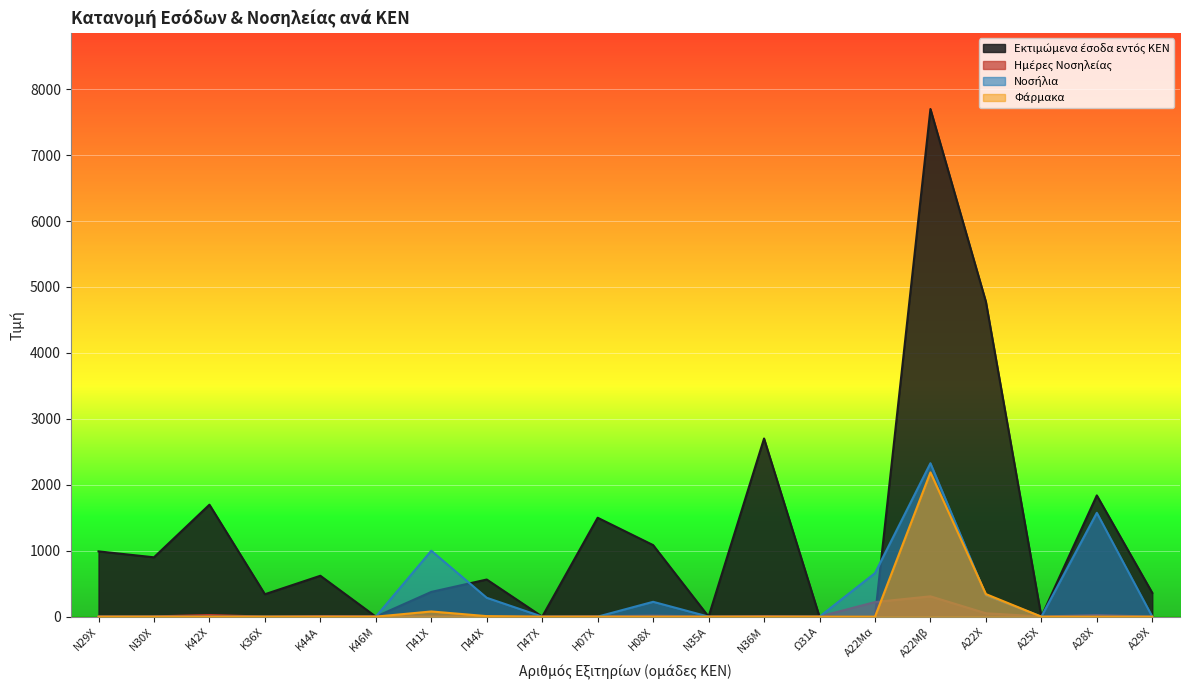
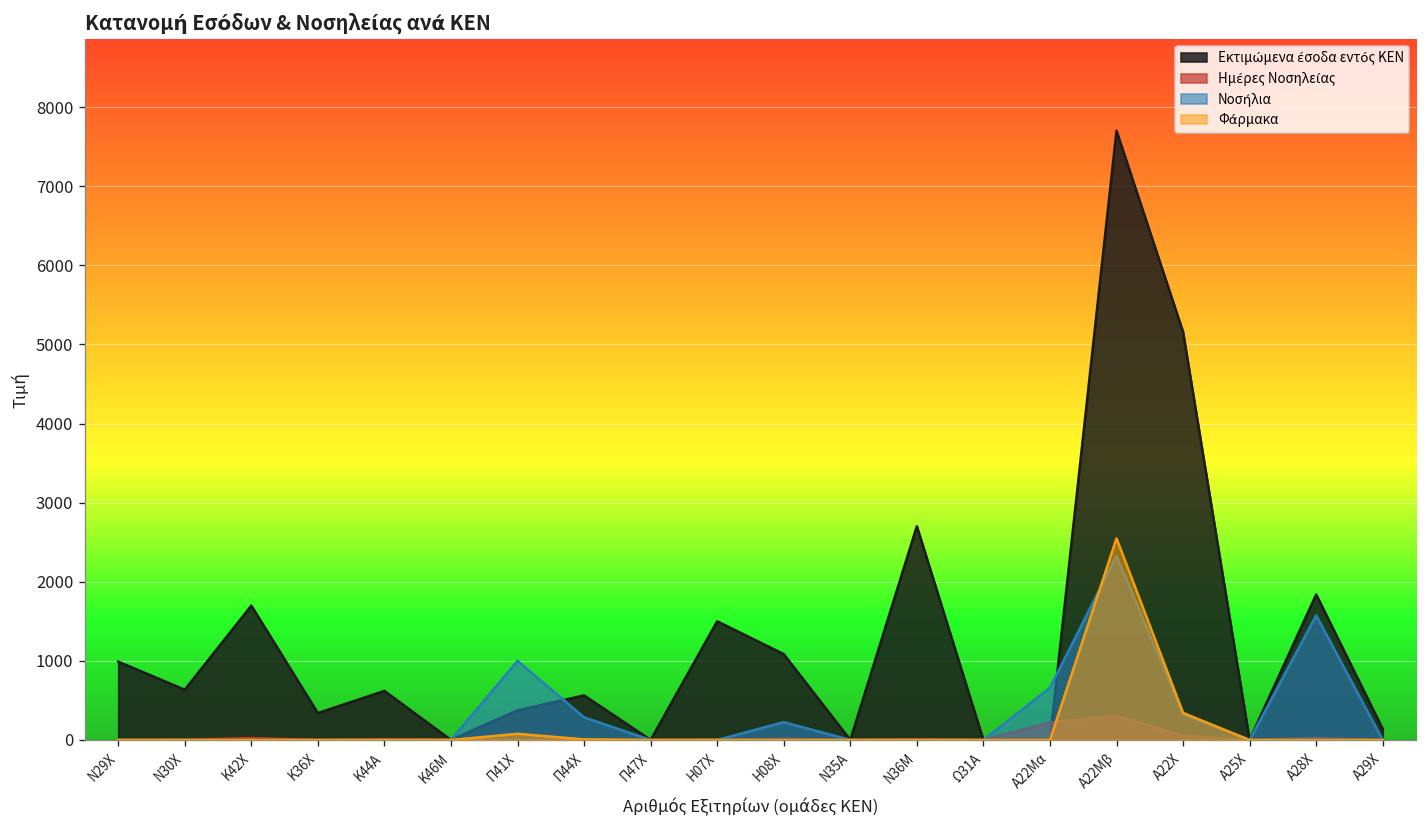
Εκτιμώμενα έσοδα εντός ΚΕΝ, Ν30Χ: 900 -> 600
Φάρμακα, Α22Μβ: 2200 -> 2500
Εκτιμώμενα έσοδα εντός ΚΕΝ, Α22Χ: 4800 -> 5200
Εκτιμώμενα έσοδα εντός ΚΕΝ, Α29Χ: 400 -> 100
